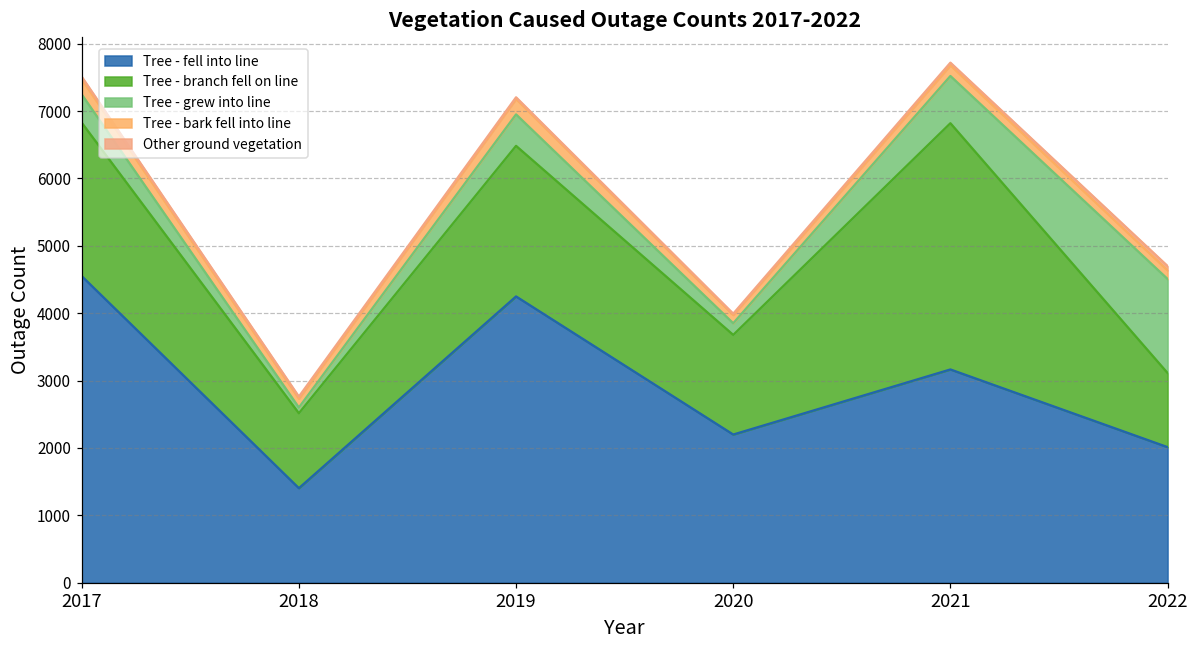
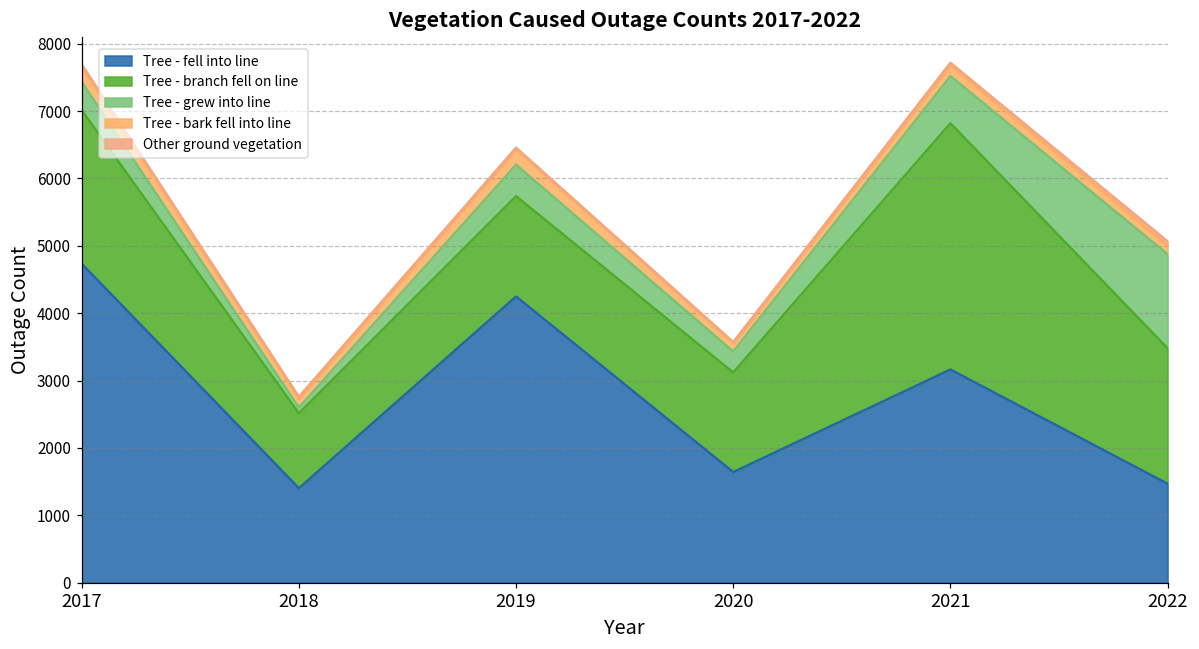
Tree - fell into line, 2017: 4600 -> 4700
Tree - branch fell on line, 2019: 2200 -> 1500
Tree - fell into line, 2020: 2200 -> 1600
Tree - grew into line, 2020: 200 -> 300
Tree - fell into line, 2022: 2000 -> 1500
Tree - branch fell on line, 2022: 1100 -> 2000
